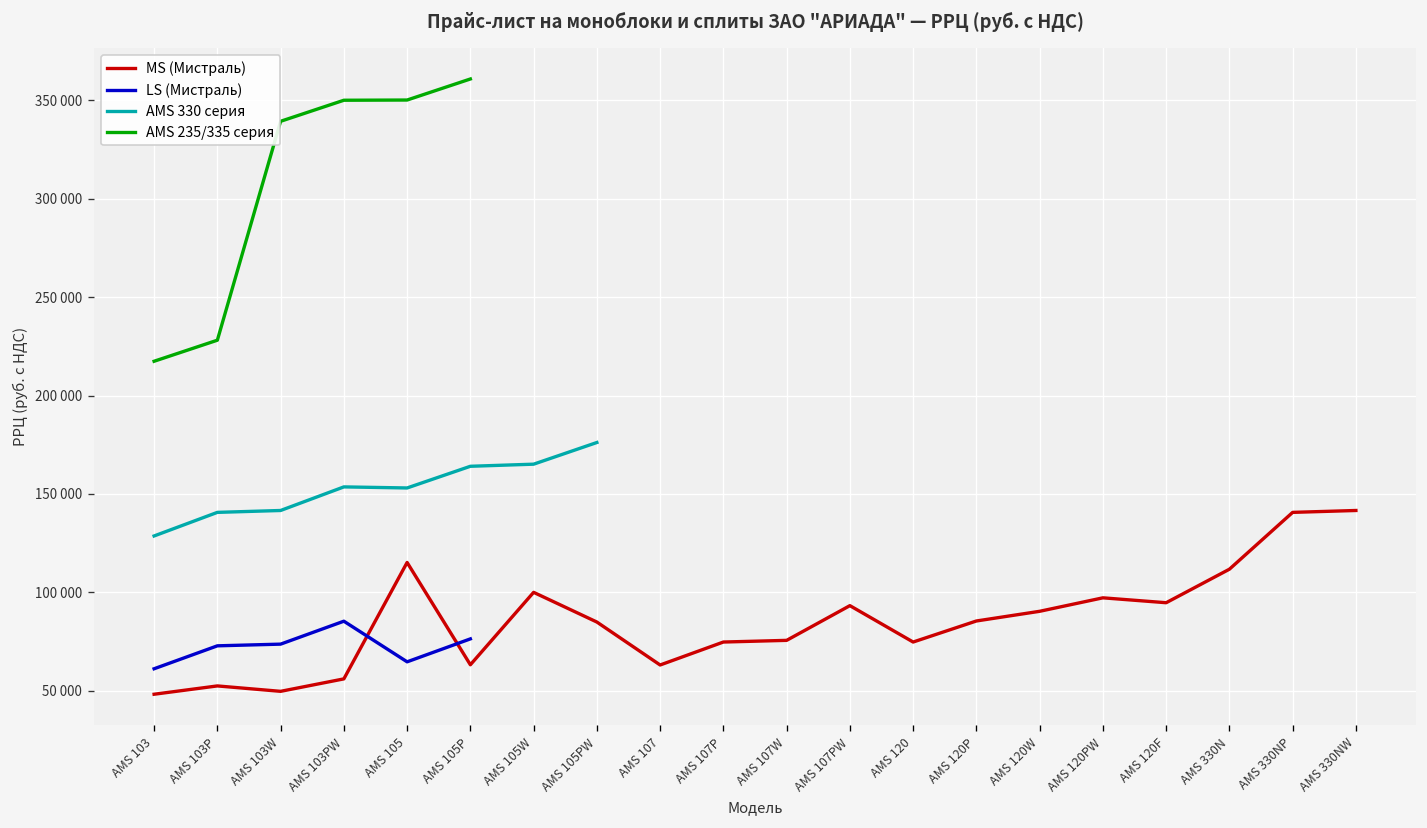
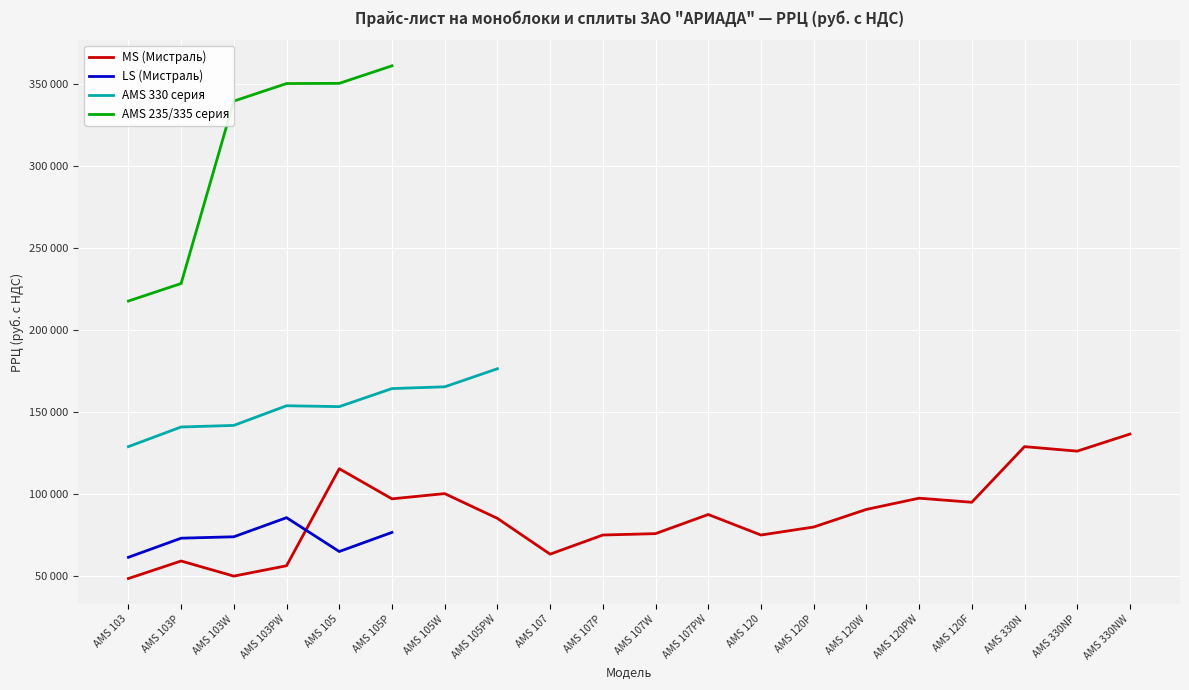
MS (Мистраль), AMS 103P: 52000 -> 59000
MS (Мистраль), AMS 105P: 63000 -> 97000
MS (Мистраль), AMS 107PW: 93000 -> 87000
MS (Мистраль), AMS 120P: 85000 -> 80000
MS (Мистраль), AMS 330N: 112000 -> 129000
MS (Мистраль), AMS 330NP: 141000 -> 126000
MS (Мистраль), AMS 330NW: 142000 -> 136000
